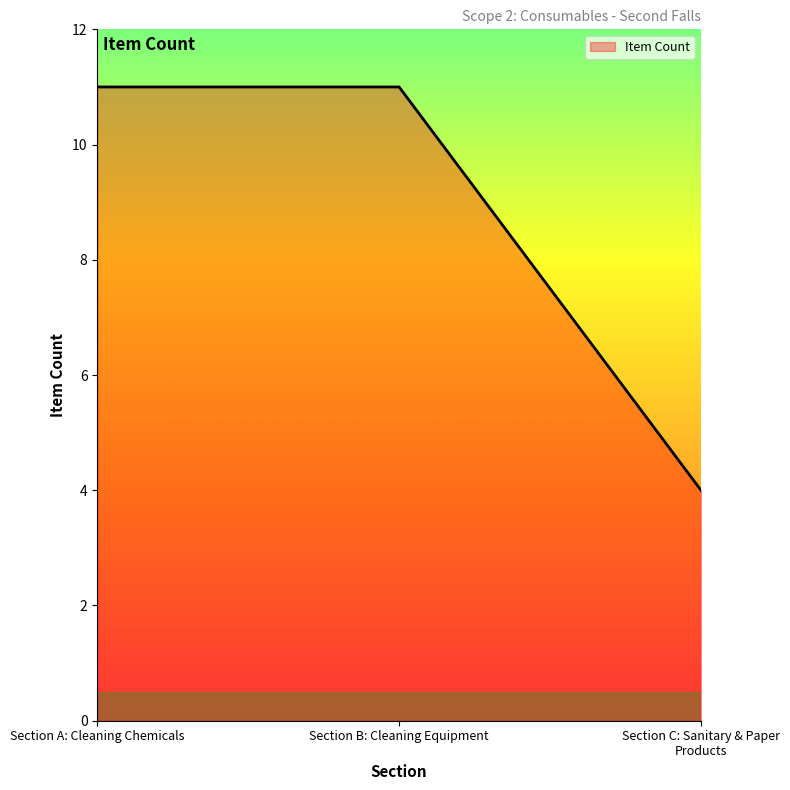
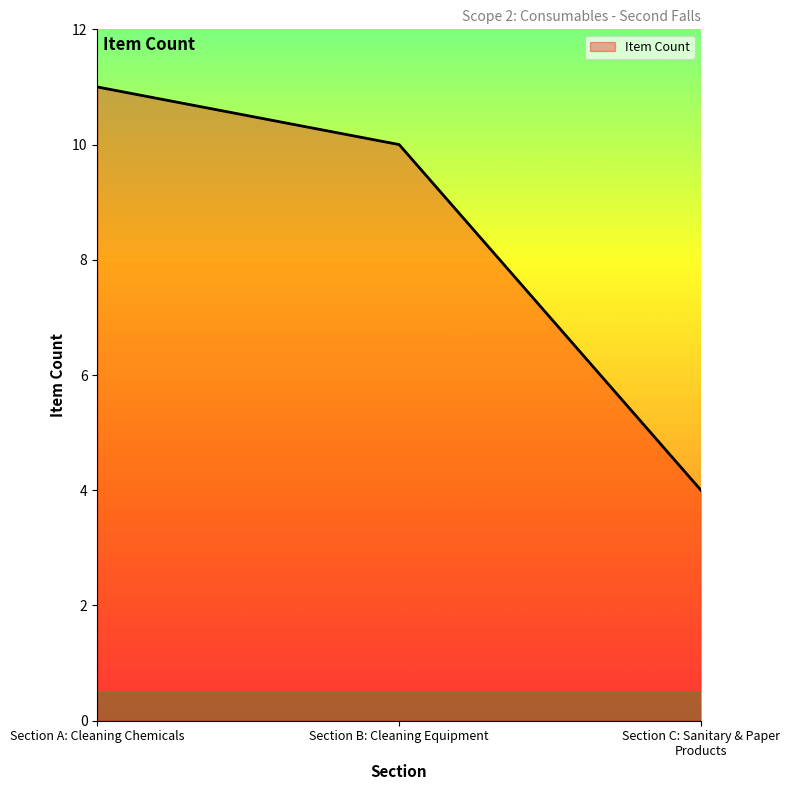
Section B: Cleaning Equipment: 11 -> 10
